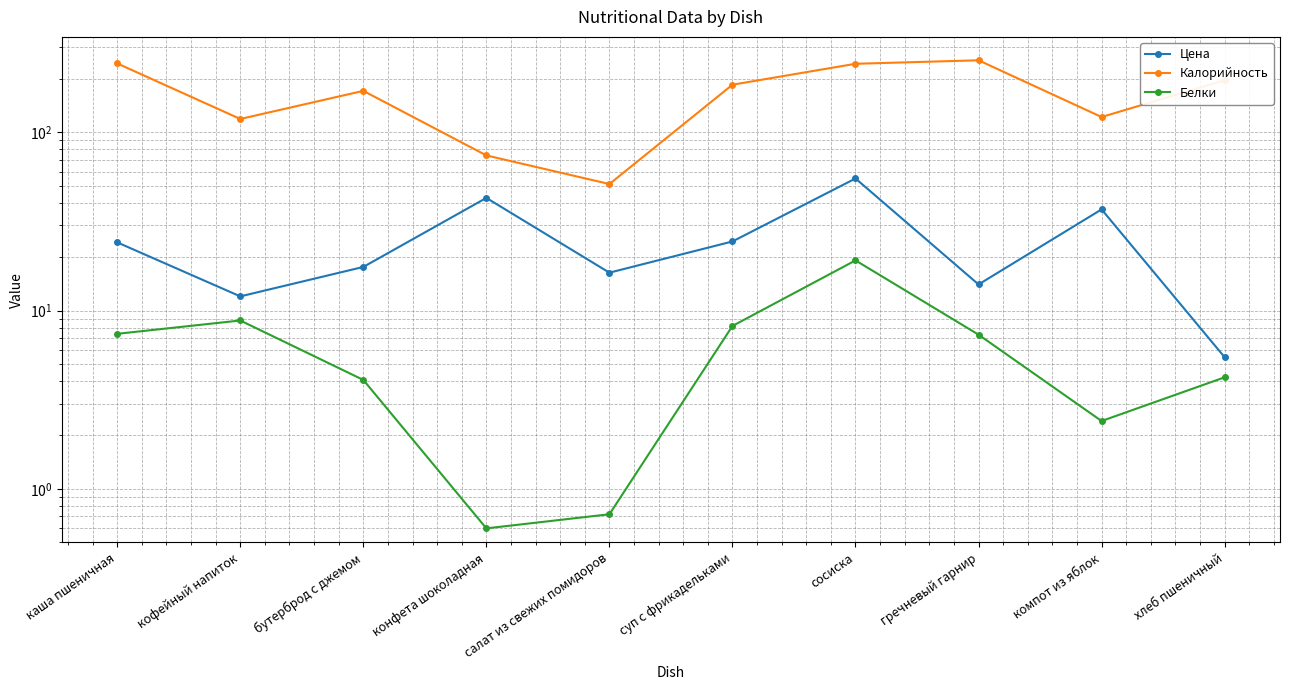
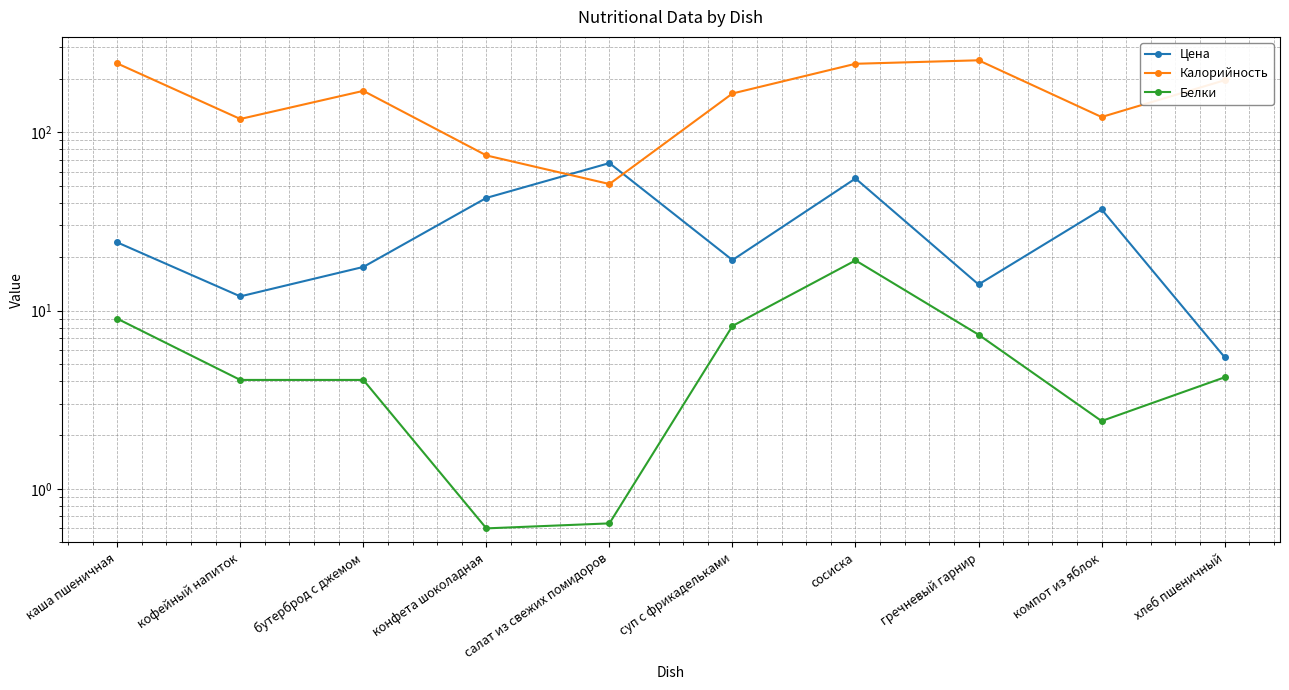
Белки, каша пшеничная: 7.4 -> 9
Белки, кофейный напиток: 9 -> 4.1
Цена, салат из свежих помидоров: 16 -> 67
Белки, салат из свежих помидоров: 0.72 -> 0.64
Цена, суп с фрикадельками: 24 -> 19
Калорийность, суп с фрикадельками: 180 -> 160
